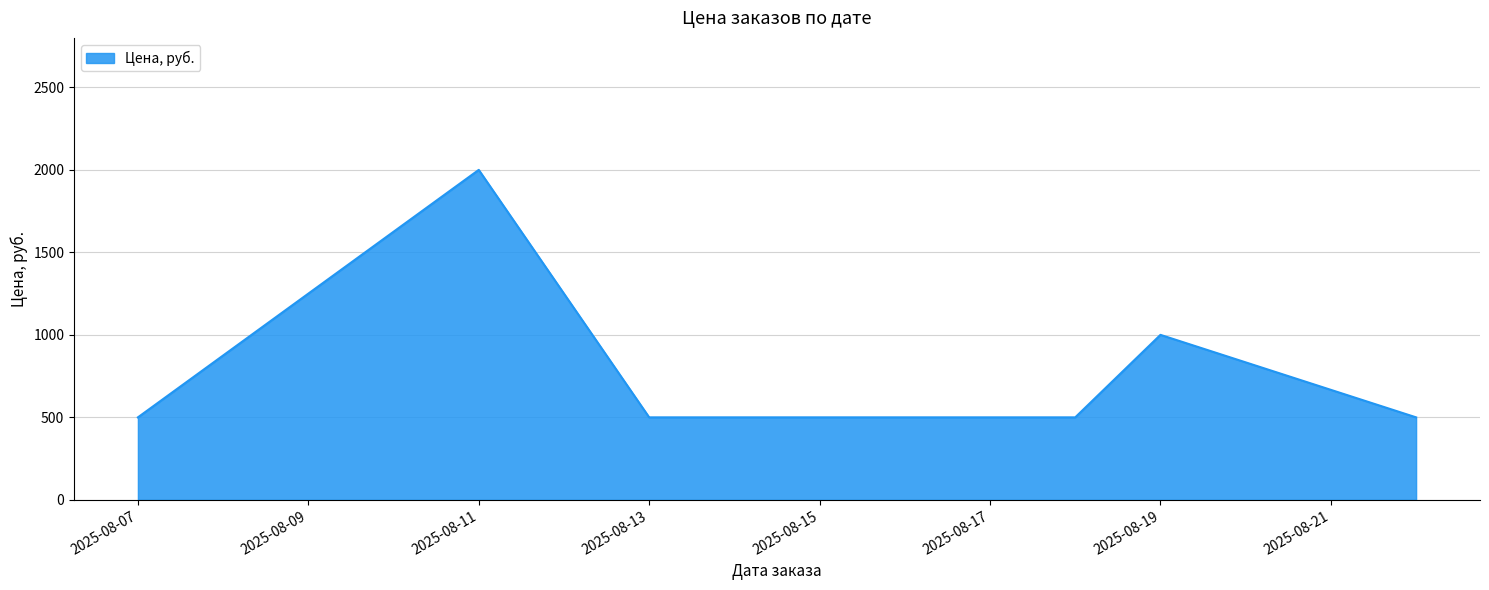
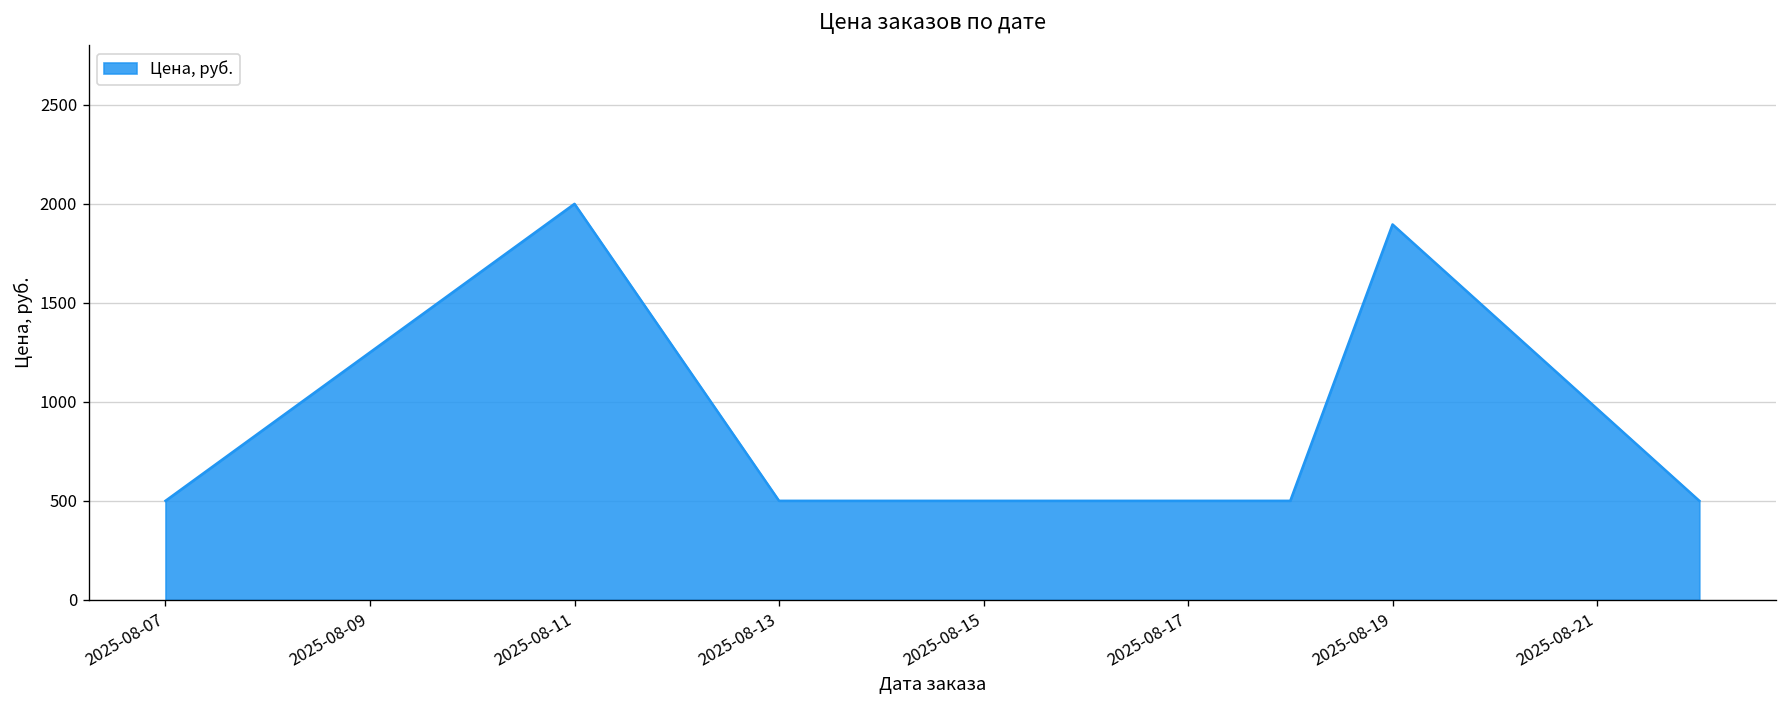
2025-08-19: 1000 -> 1900
